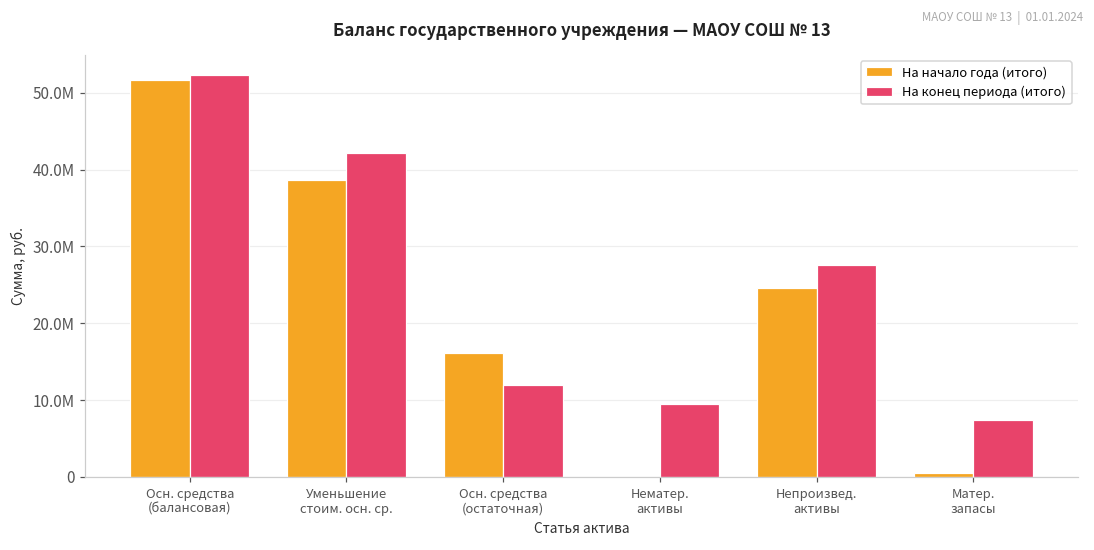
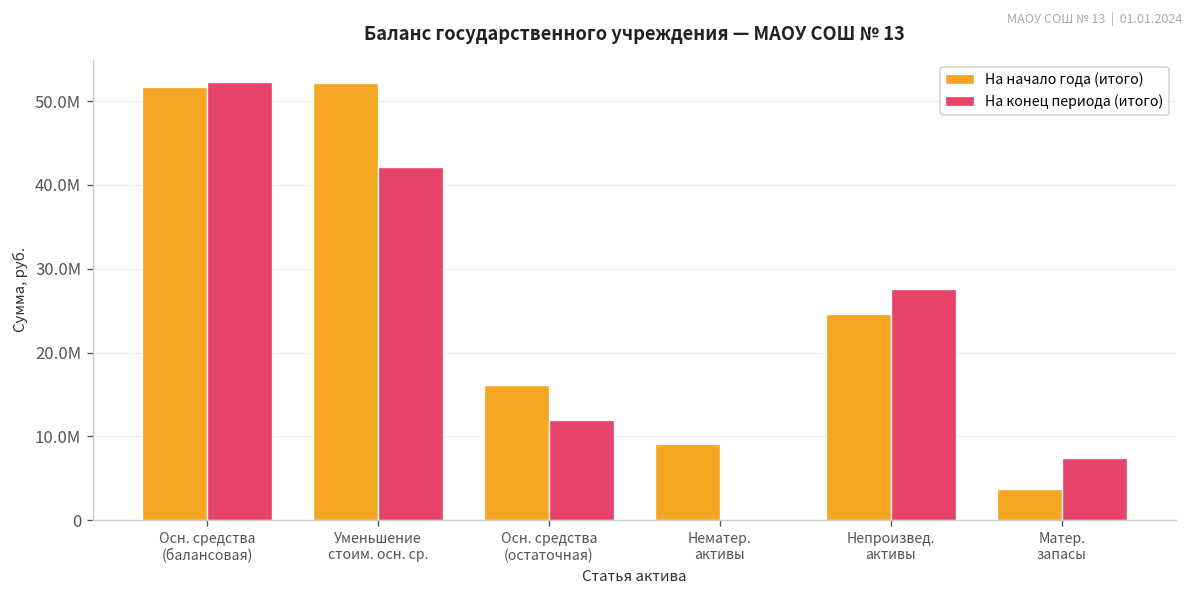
На начало года (итого), Уменьшение стоим. осн. ср.: 39000000 -> 52000000
На начало года (итого), Нематер. активы: 0 -> 9000000
На конец периода (итого), Нематер. активы: 9000000 -> 0
На начало года (итого), Матер. запасы: 0 -> 4000000
